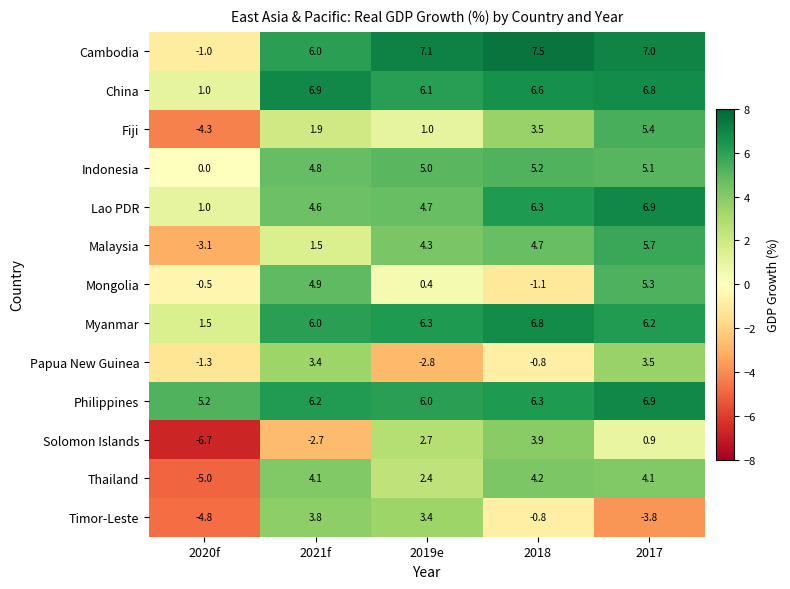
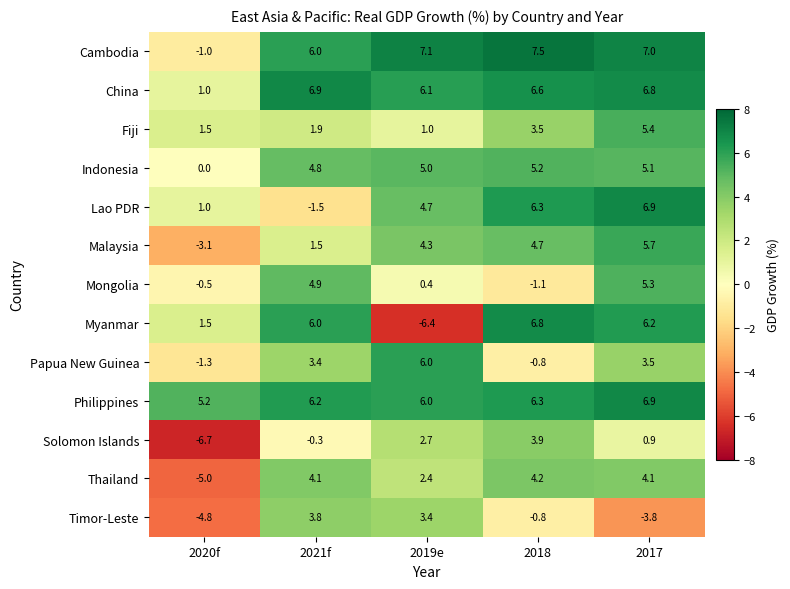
Fiji, 2020f: -4.3 -> 1.5
Lao PDR, 2021f: 4.6 -> -1.5
Myanmar, 2019e: 6.3 -> -6.4
Papua New Guinea, 2019e: -2.8 -> 6.0
Solomon Islands, 2021f: -2.7 -> -0.3
